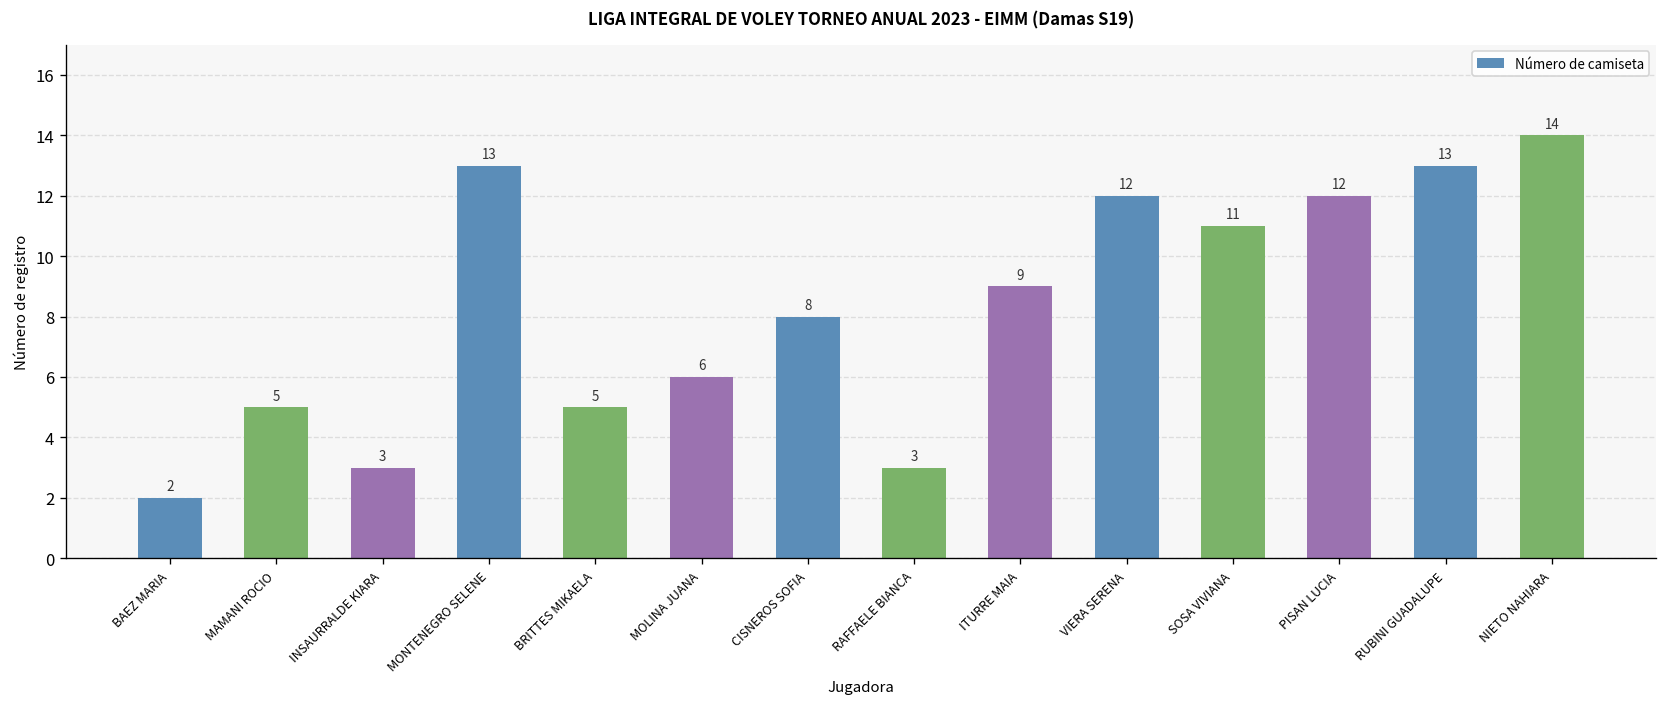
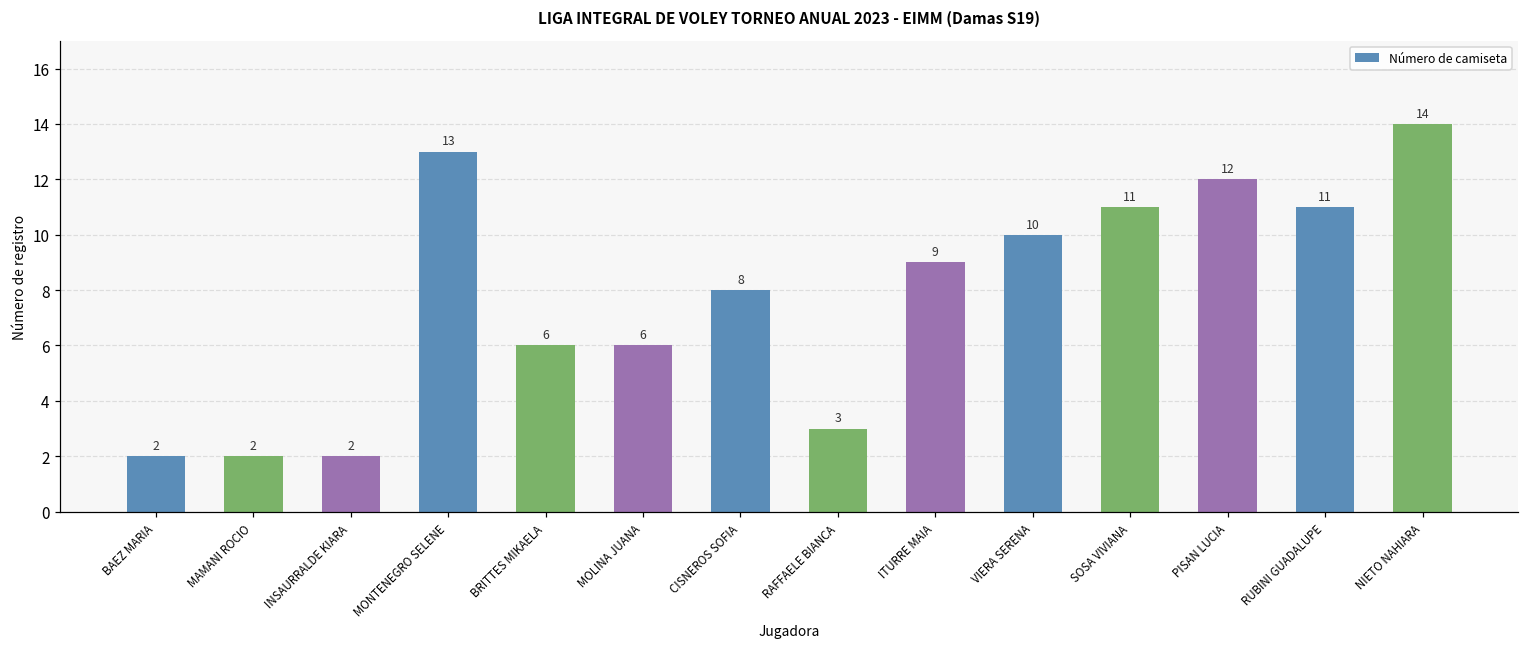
MAMANI ROCIO: 5 -> 2
INSAURRALDE KIARA: 3 -> 2
BRITTES MIKAELA: 5 -> 6
VIERA SERENA: 12 -> 10
RUBINI GUADALUPE: 13 -> 11
